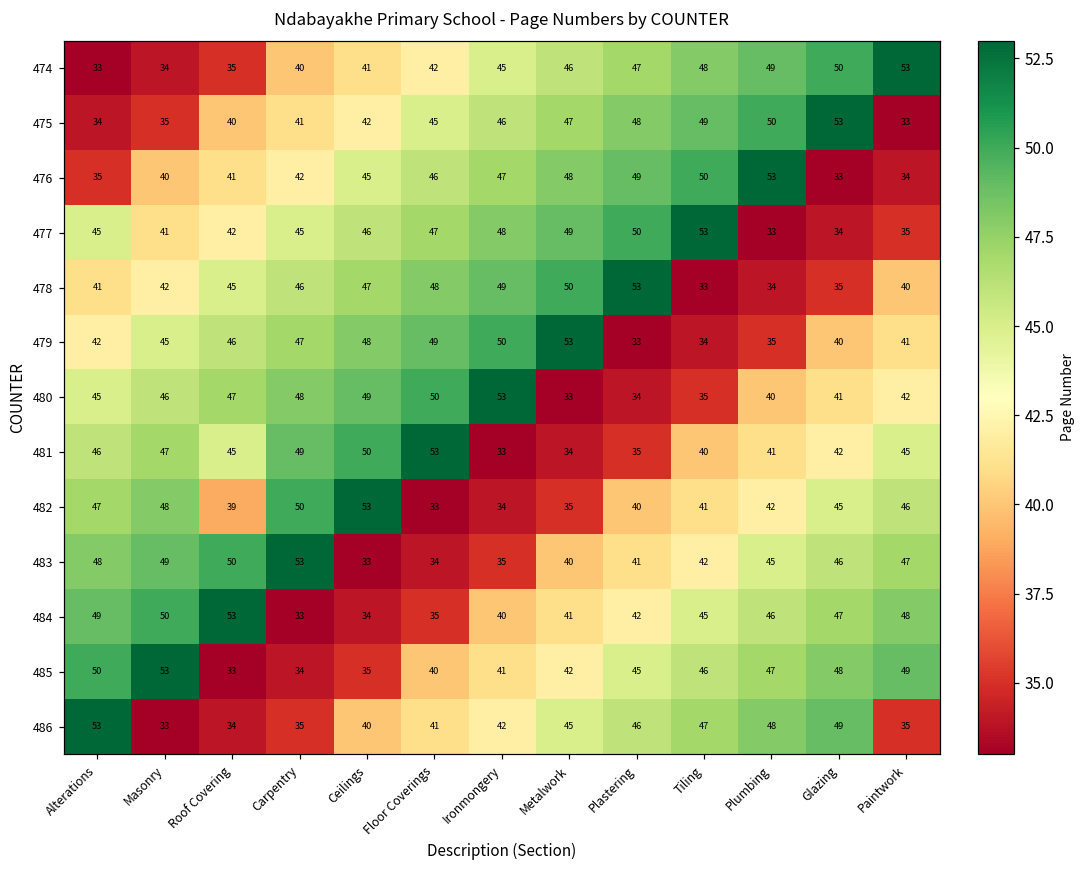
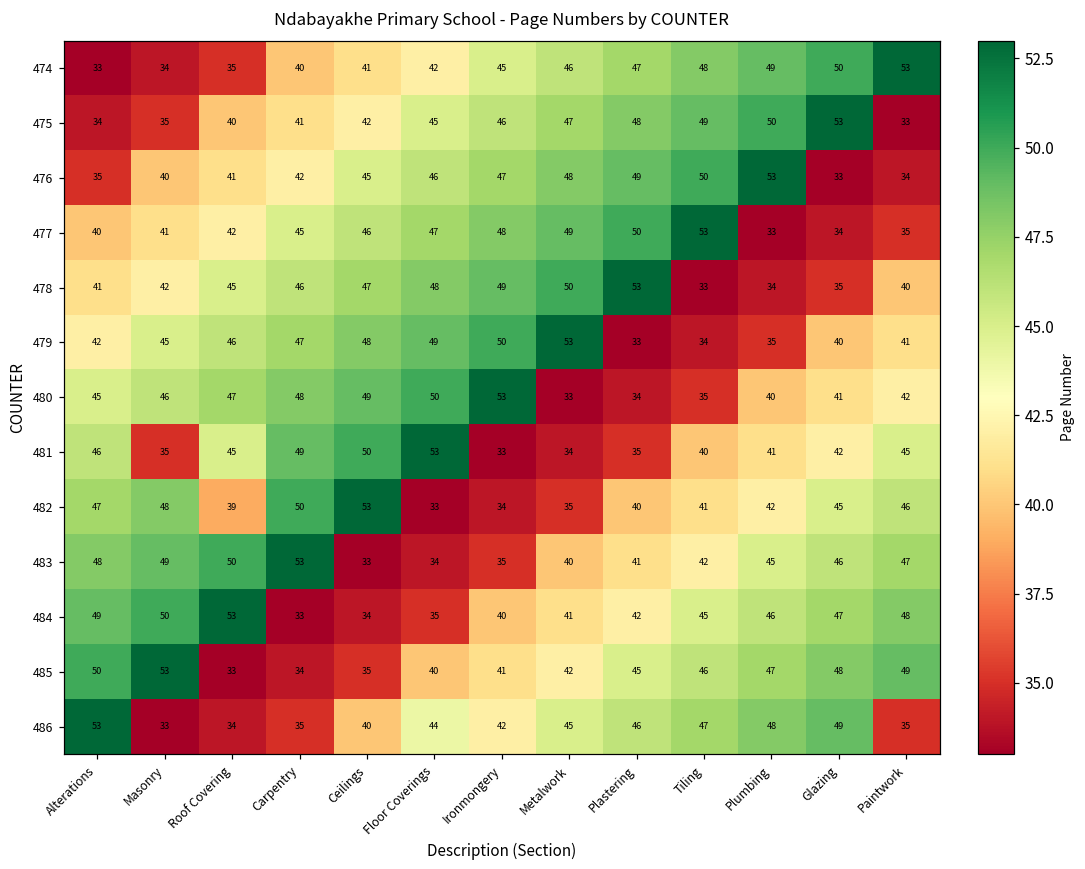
477, Alterations: 45 -> 40
481, Masonry: 47 -> 35
486, Floor Coverings: 41 -> 44
